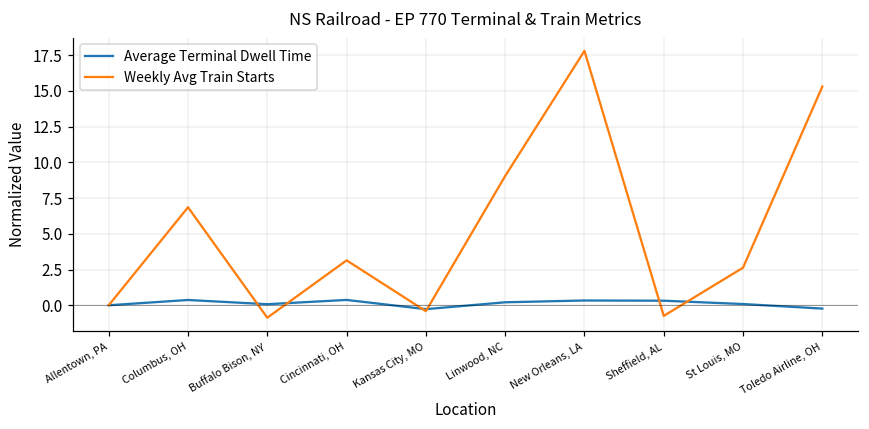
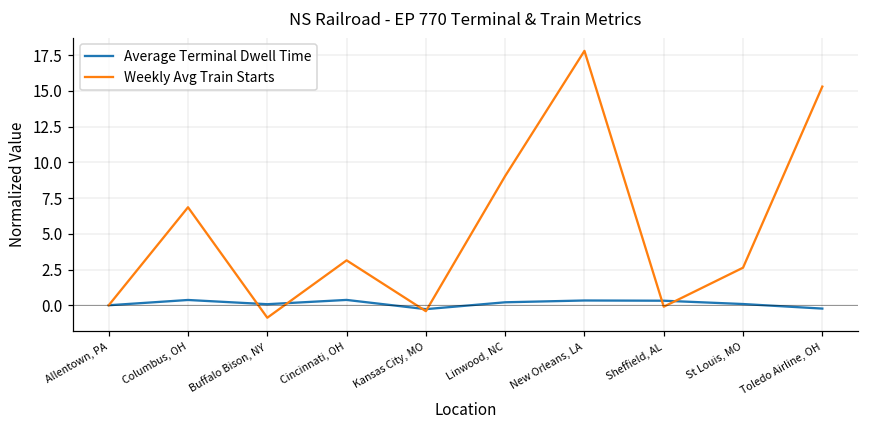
Weekly Avg Train Starts, Sheffield, AL: -0.7 -> -0.1
